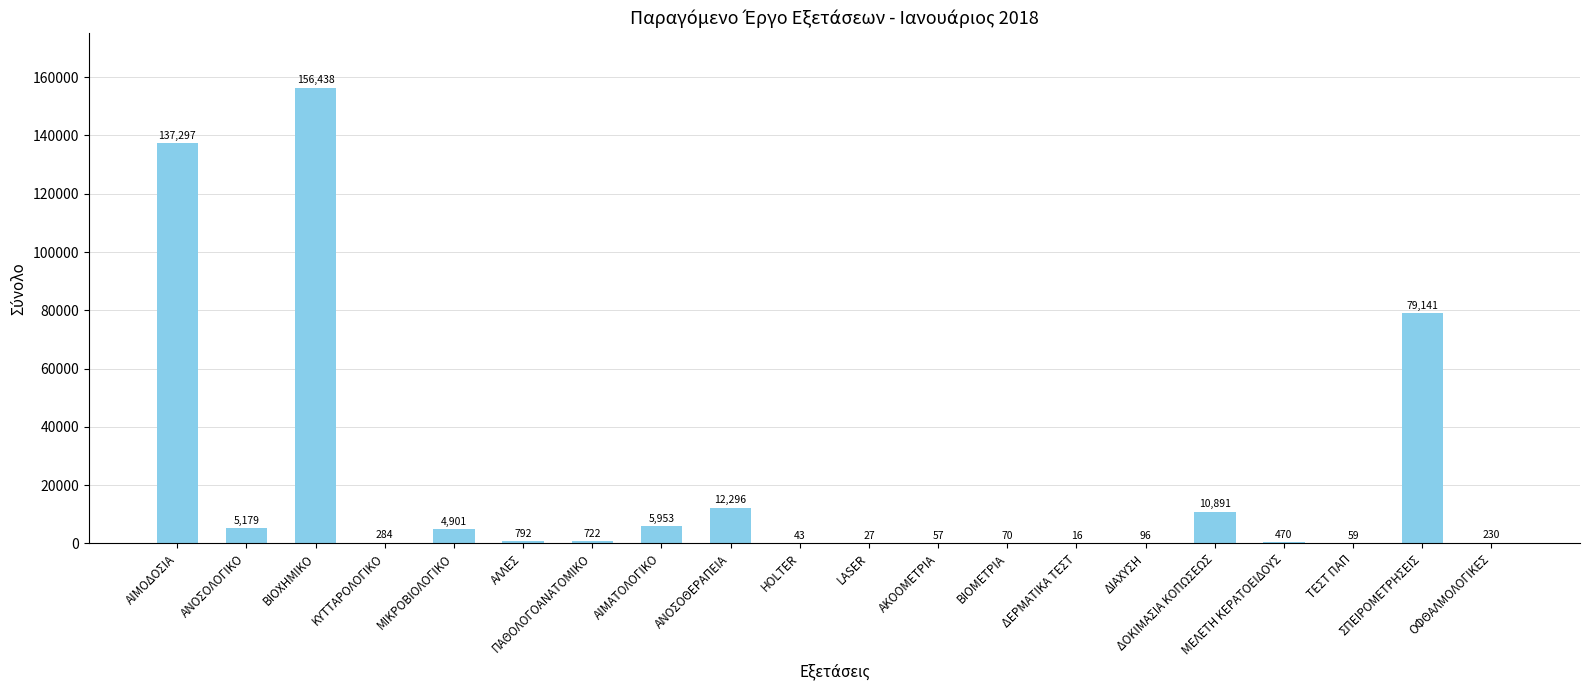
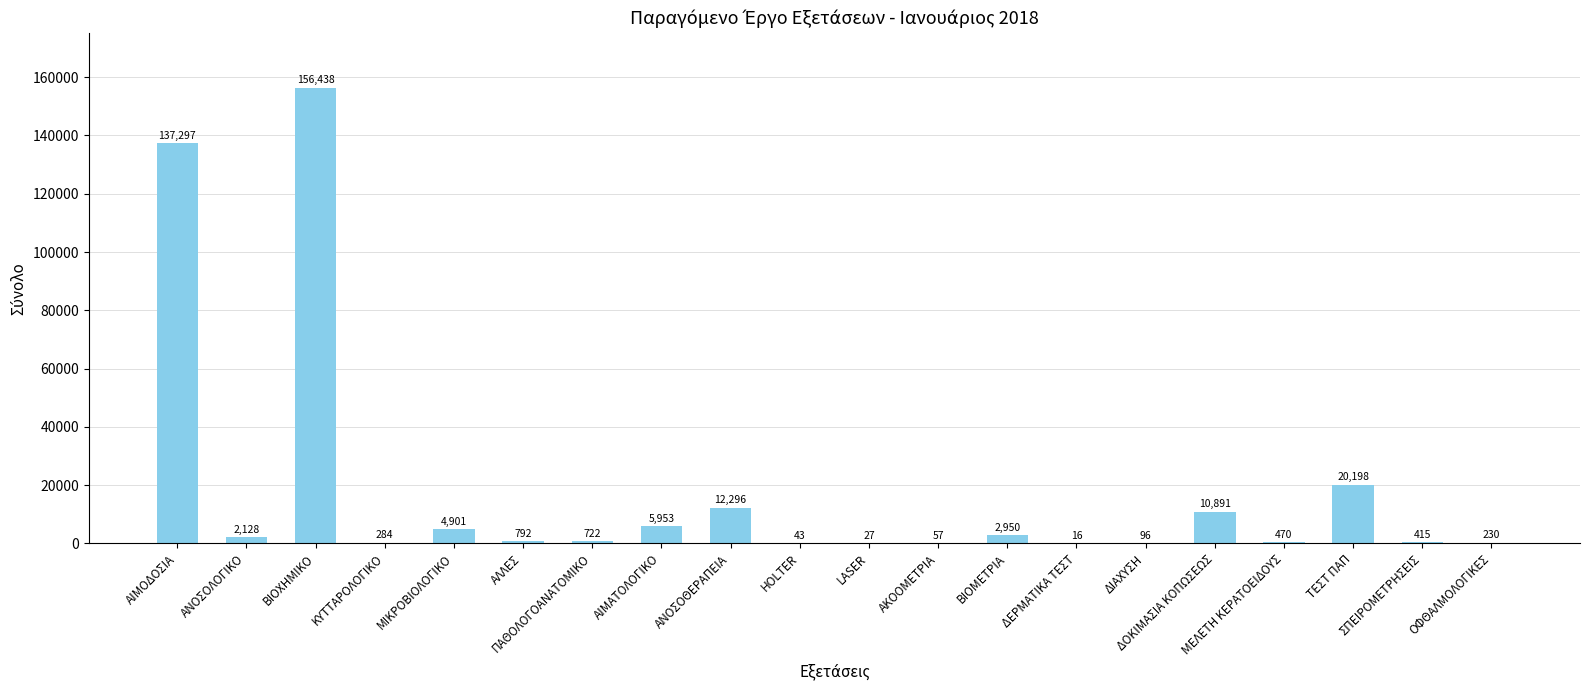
ΑΝΟΣΟΛΟΓΙΚΟ: 5,179 -> 2,128
ΒΙΟΜΕΤΡΙΑ: 70 -> 2,950
ΤΕΣΤ ΠΑΠ: 59 -> 20,198
ΣΠΕΙΡΟΜΕΤΡΗΣΕΙΣ: 79,141 -> 415
